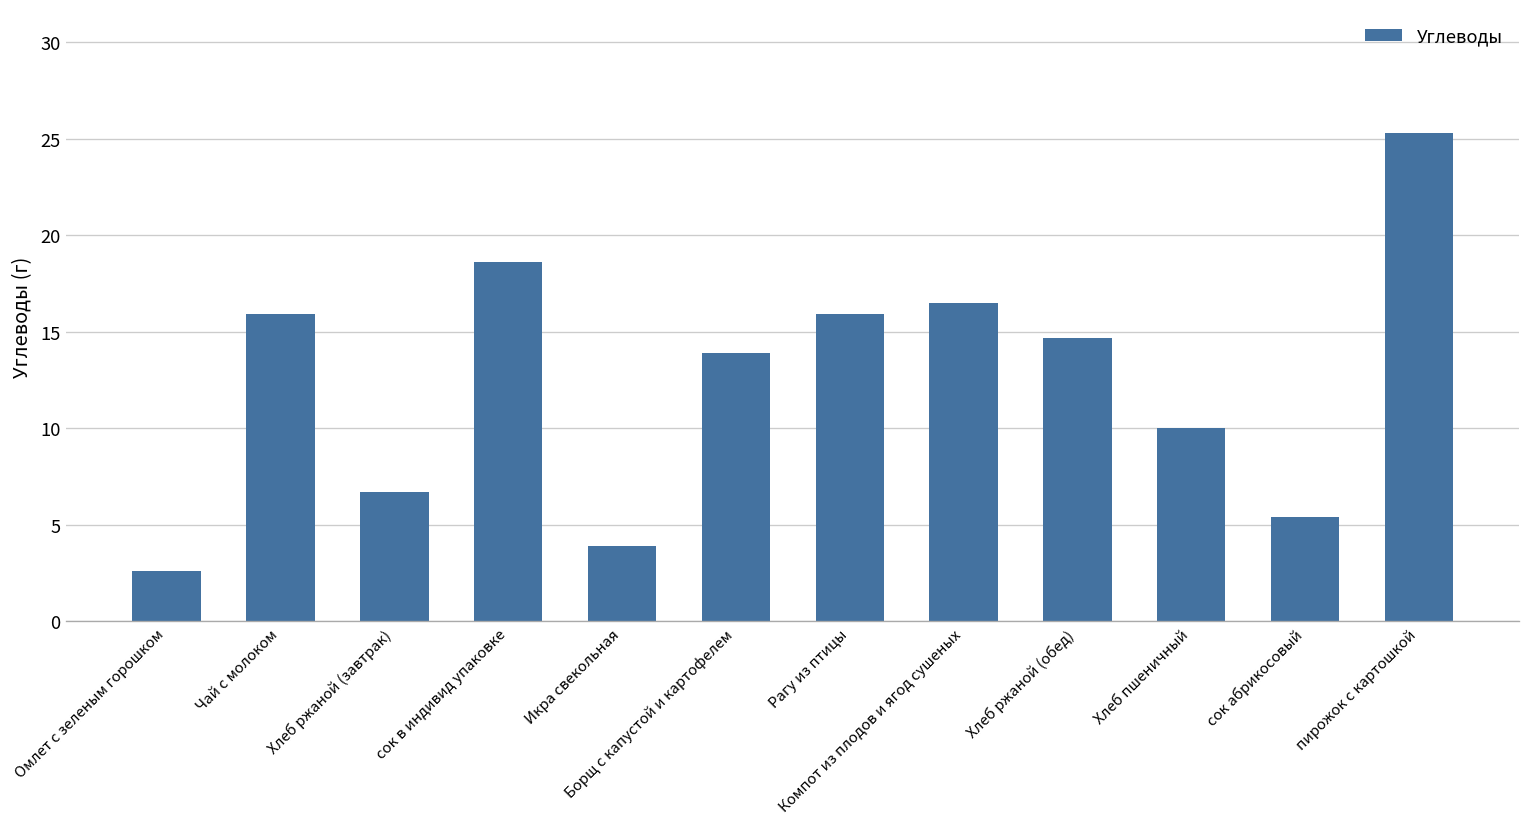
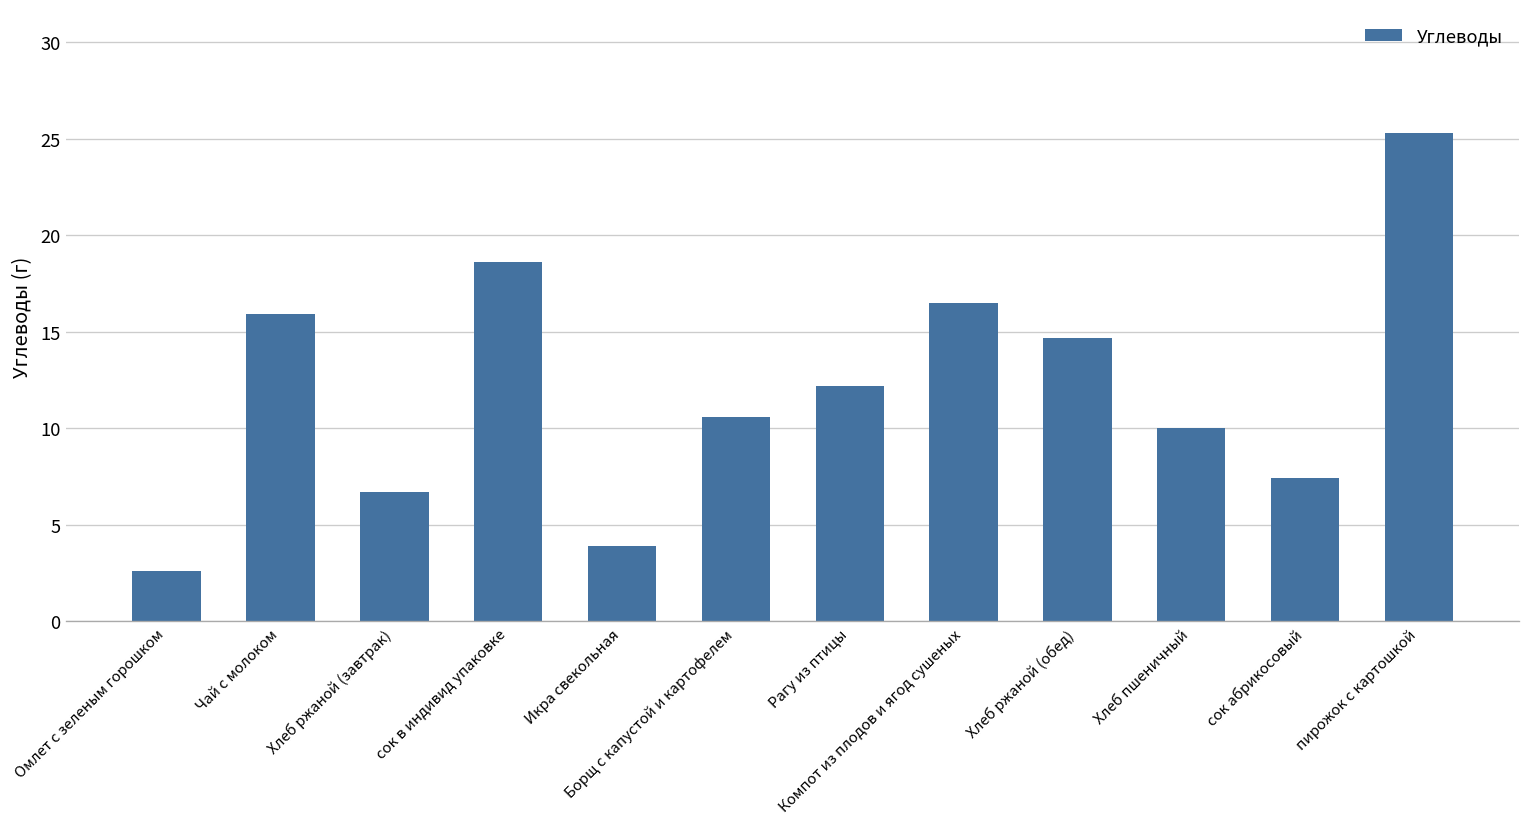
Борщ с капустой и картофелем: 13.9 -> 10.6
Рагу из птицы: 15.9 -> 12.2
сок абрикосовый: 5.4 -> 7.4
